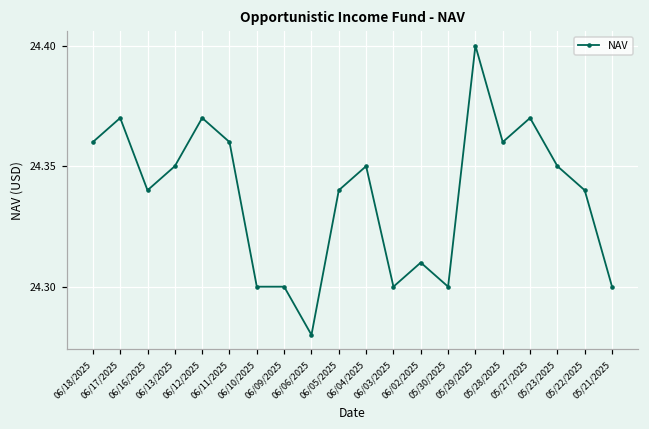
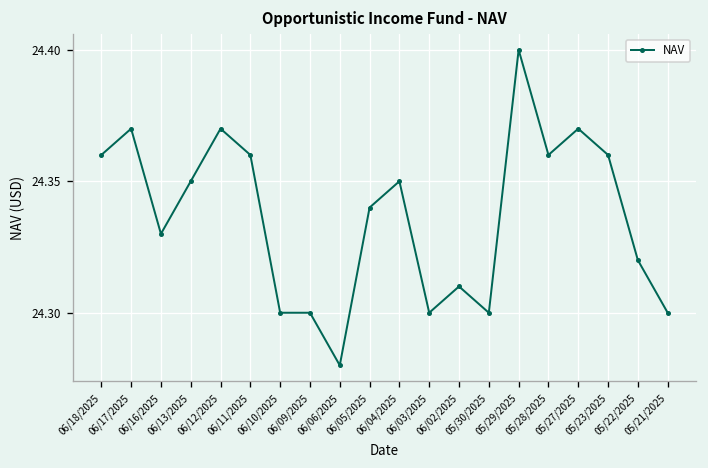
06/16/2025: 24.34 -> 24.33
05/23/2025: 24.35 -> 24.36
05/22/2025: 24.34 -> 24.32
